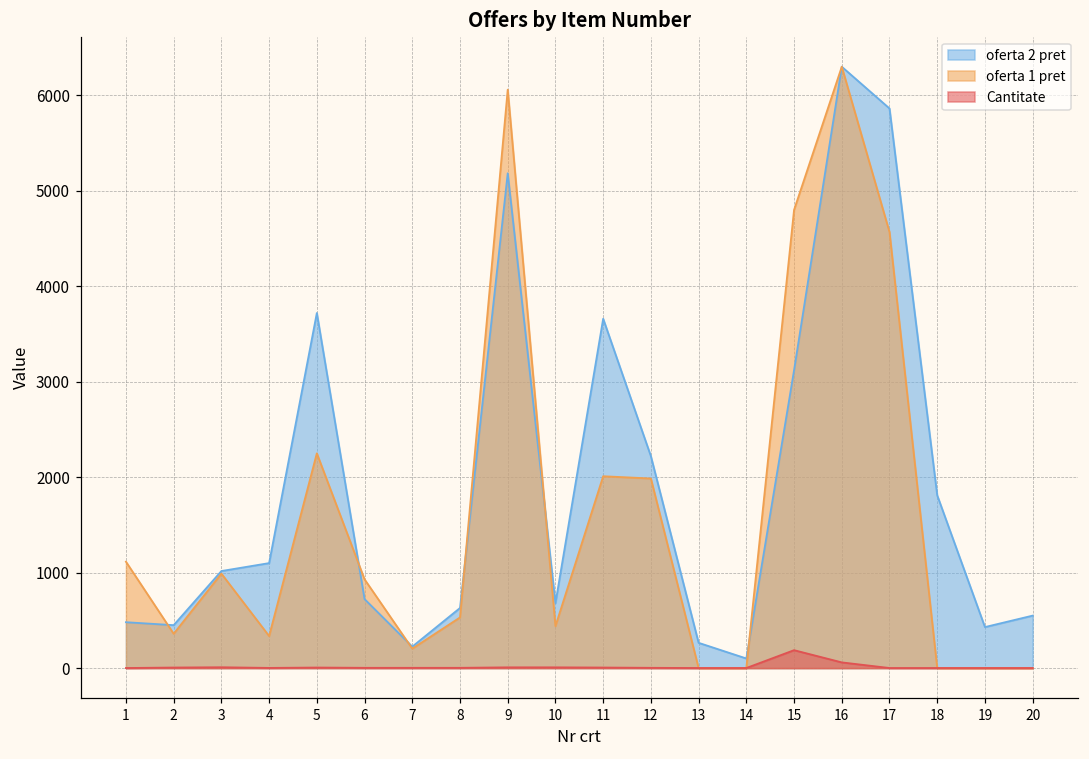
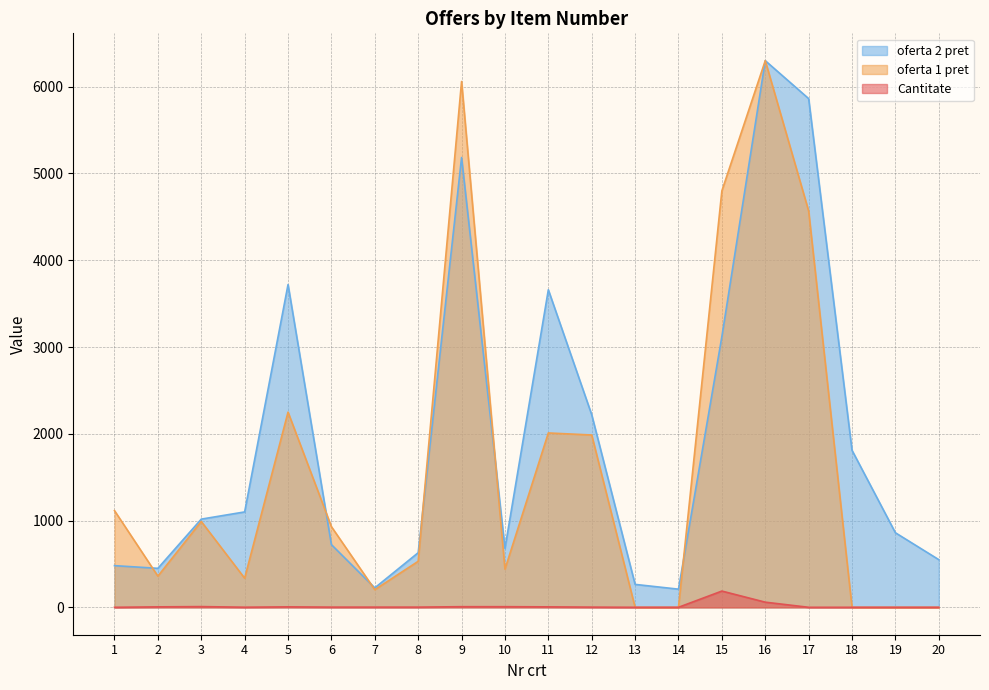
oferta 2 pret, 14: 100 -> 200
oferta 2 pret, 19: 400 -> 900
